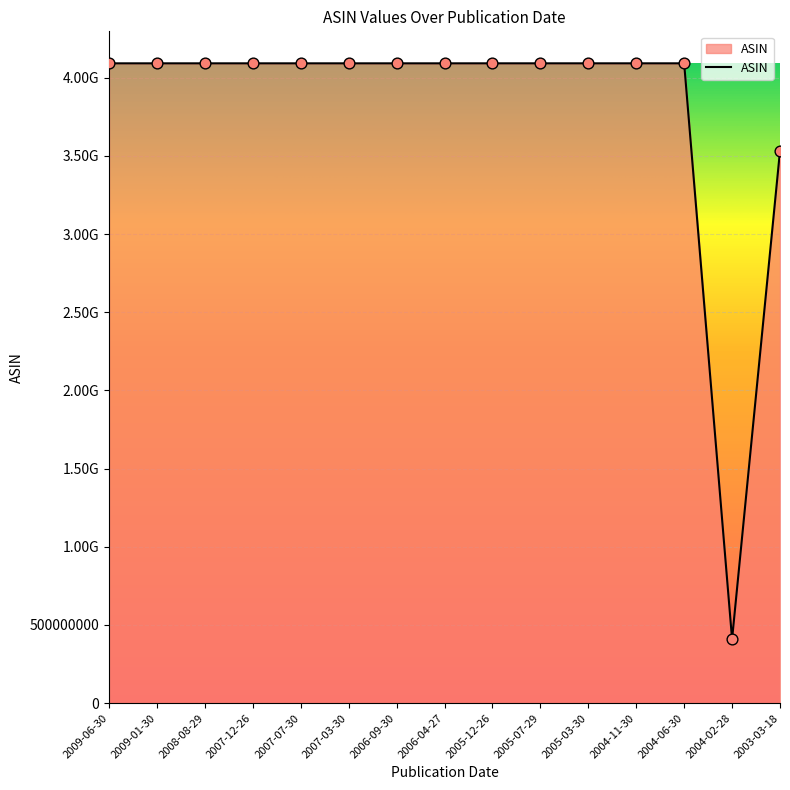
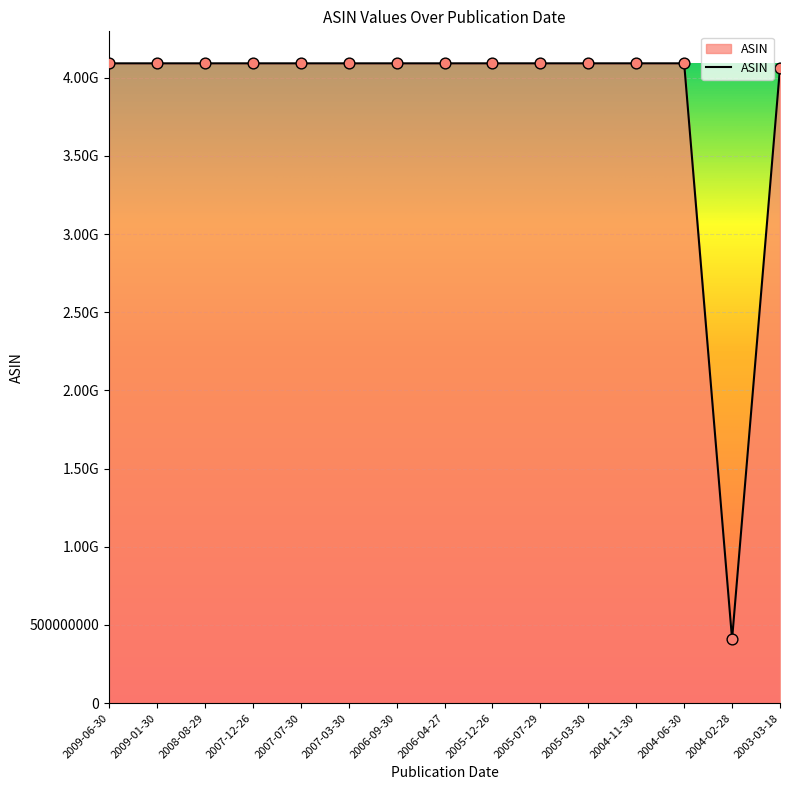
2003-03-18: 3530000000 -> 4060000000
